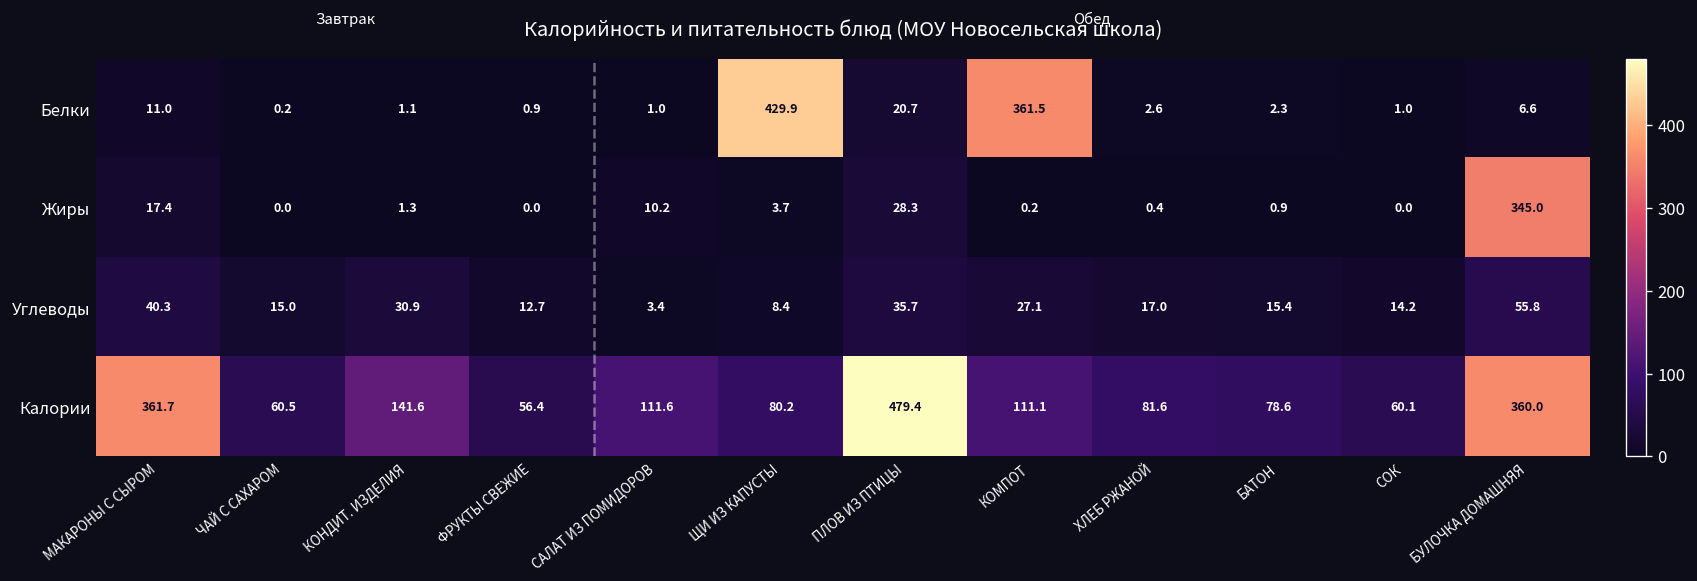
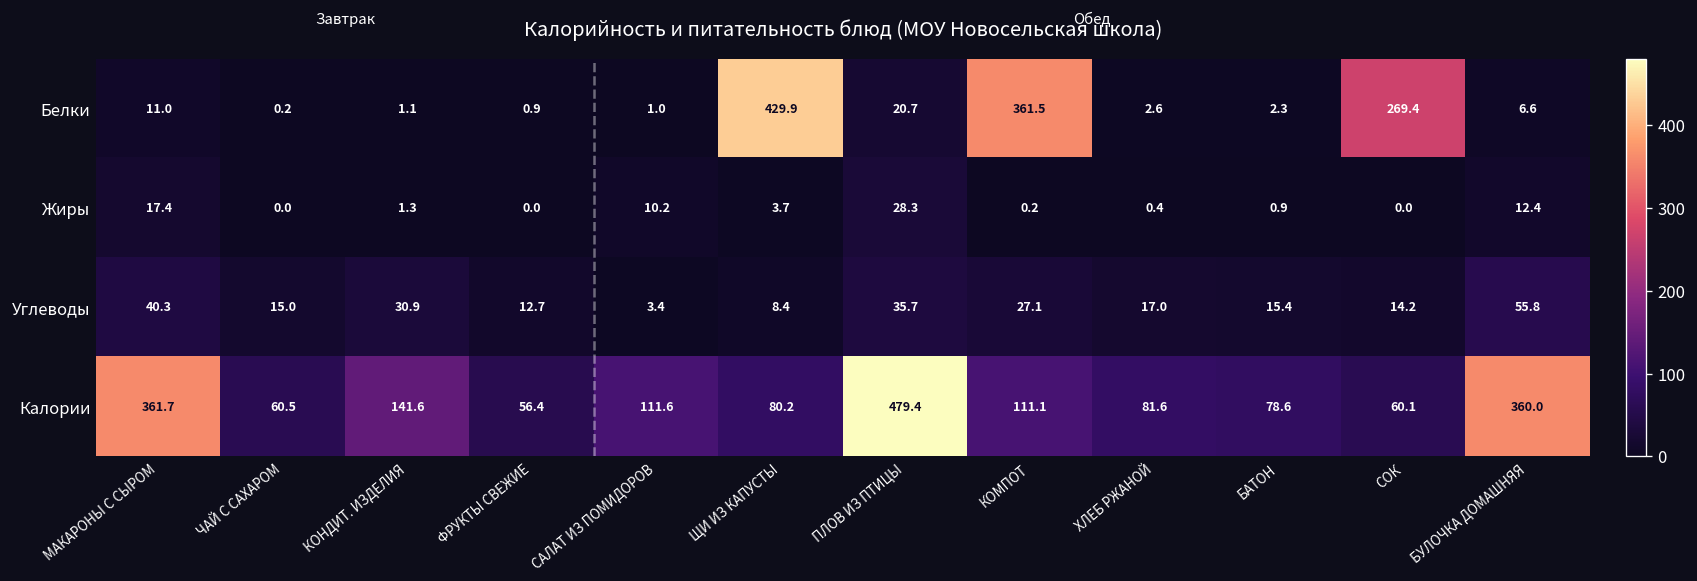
Белки, СОК: 1.0 -> 269.4
Жиры, БУЛОЧКА ДОМАШНЯЯ: 345.0 -> 12.4
